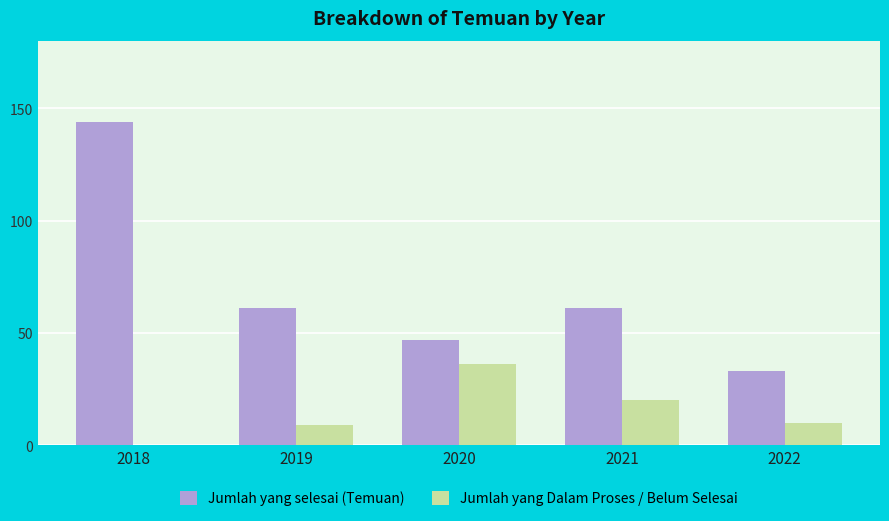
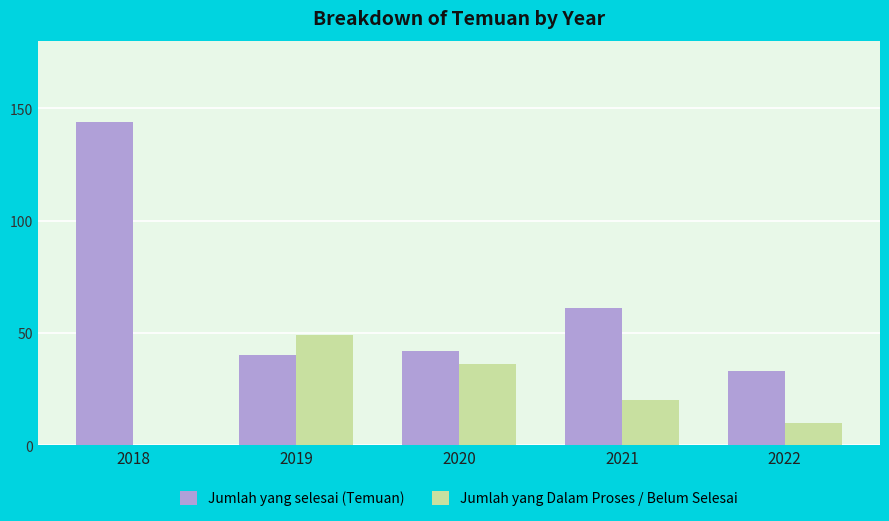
Jumlah yang selesai (Temuan), 2019: 61 -> 40
Jumlah yang Dalam Proses / Belum Selesai, 2019: 9 -> 49
Jumlah yang selesai (Temuan), 2020: 47 -> 42
